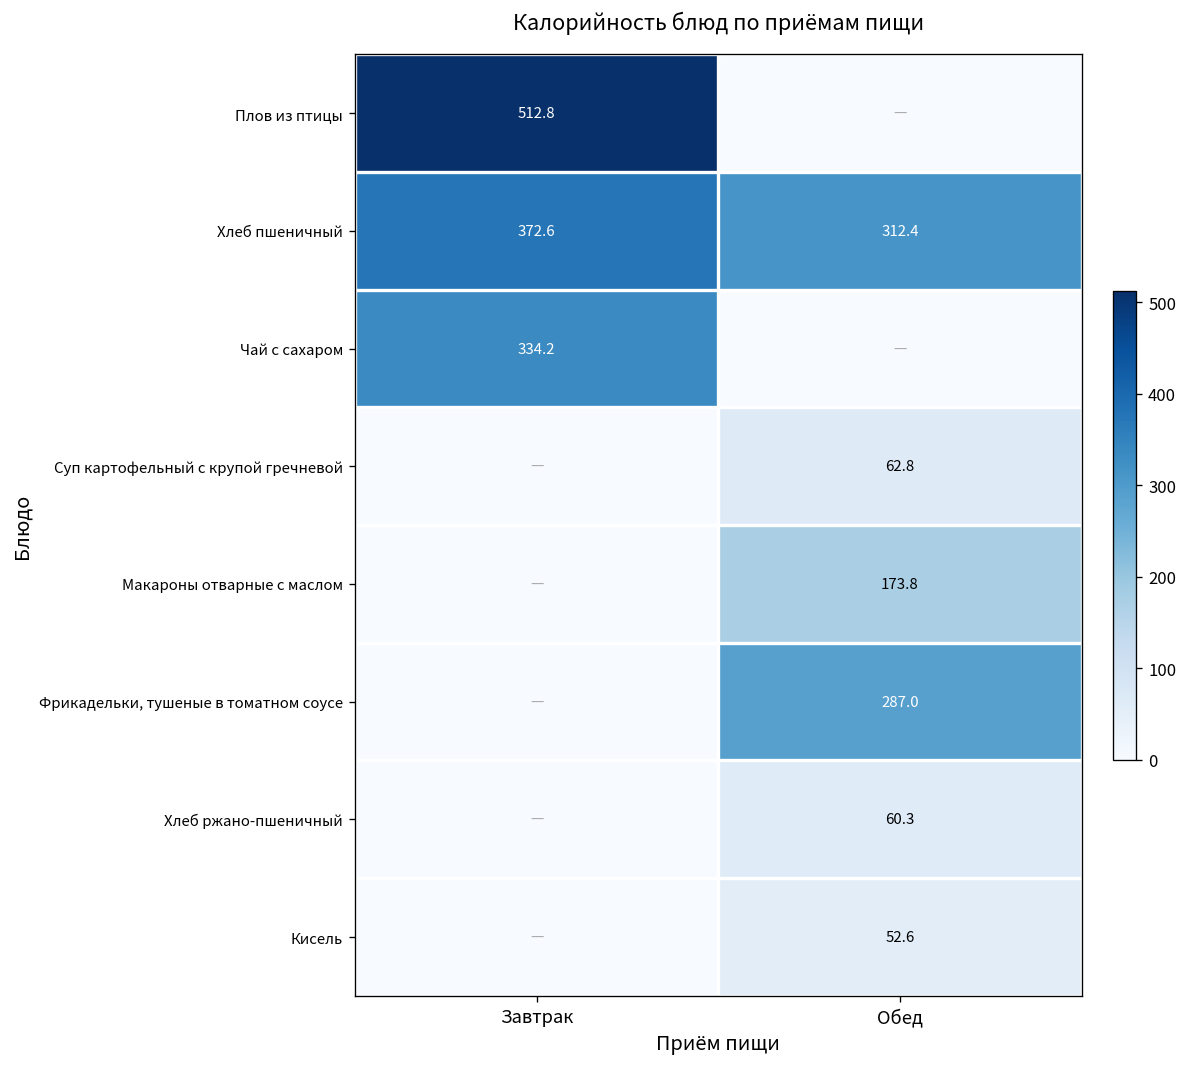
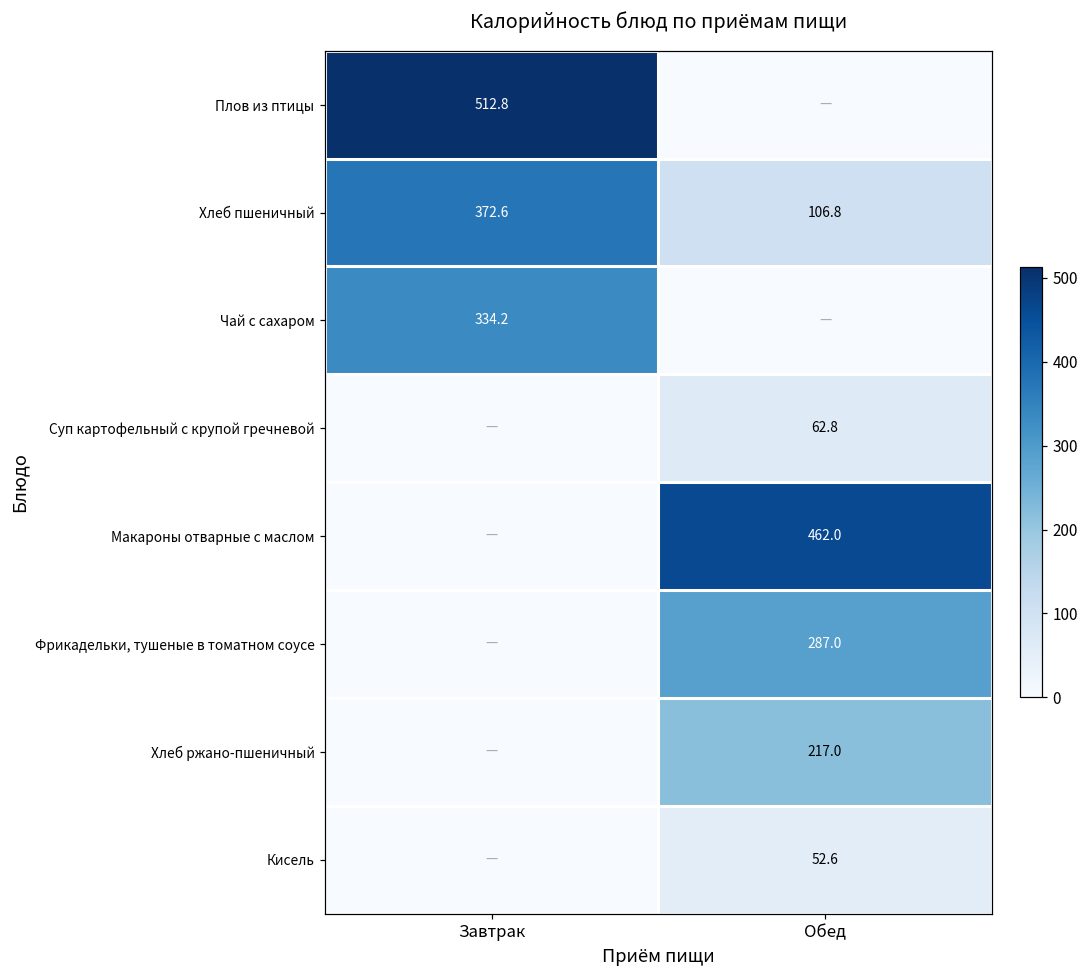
Хлеб пшеничный, Обед: 312.4 -> 106.8
Макароны отварные с маслом, Обед: 173.8 -> 462.0
Хлеб ржано-пшеничный, Обед: 60.3 -> 217.0
